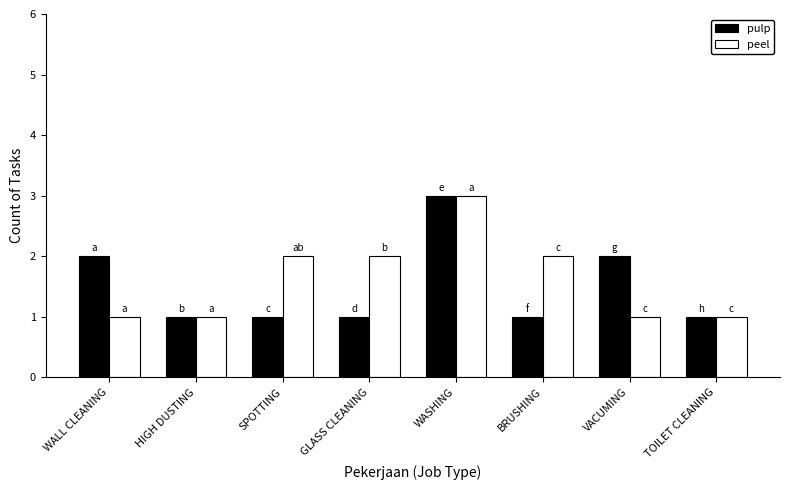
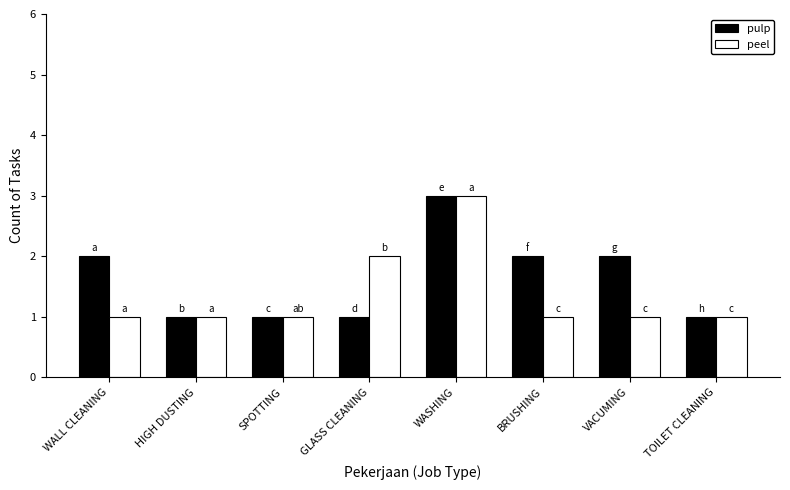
peel, SPOTTING: 2 -> 1
pulp, BRUSHING: 1 -> 2
peel, BRUSHING: 2 -> 1
